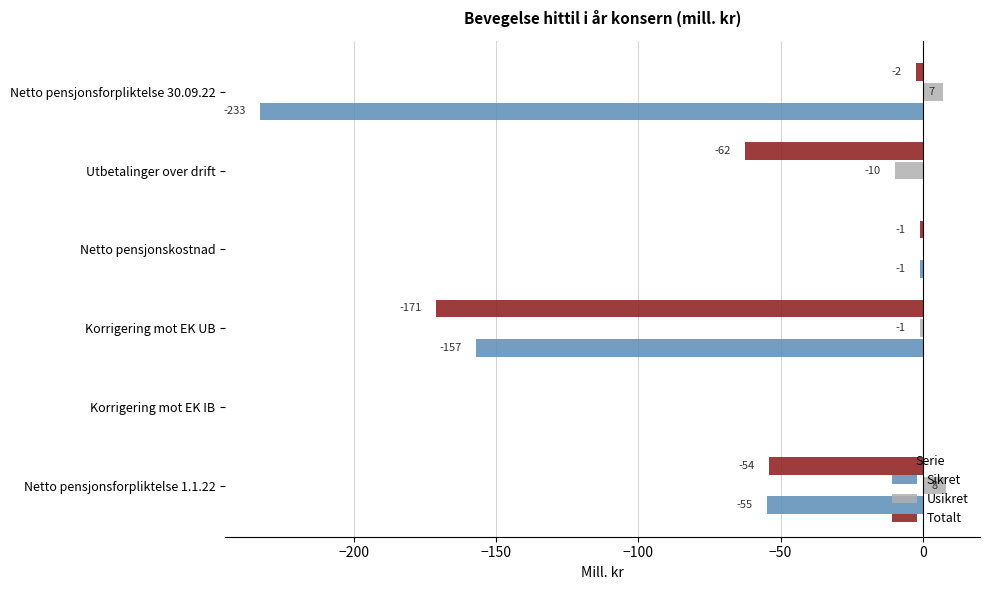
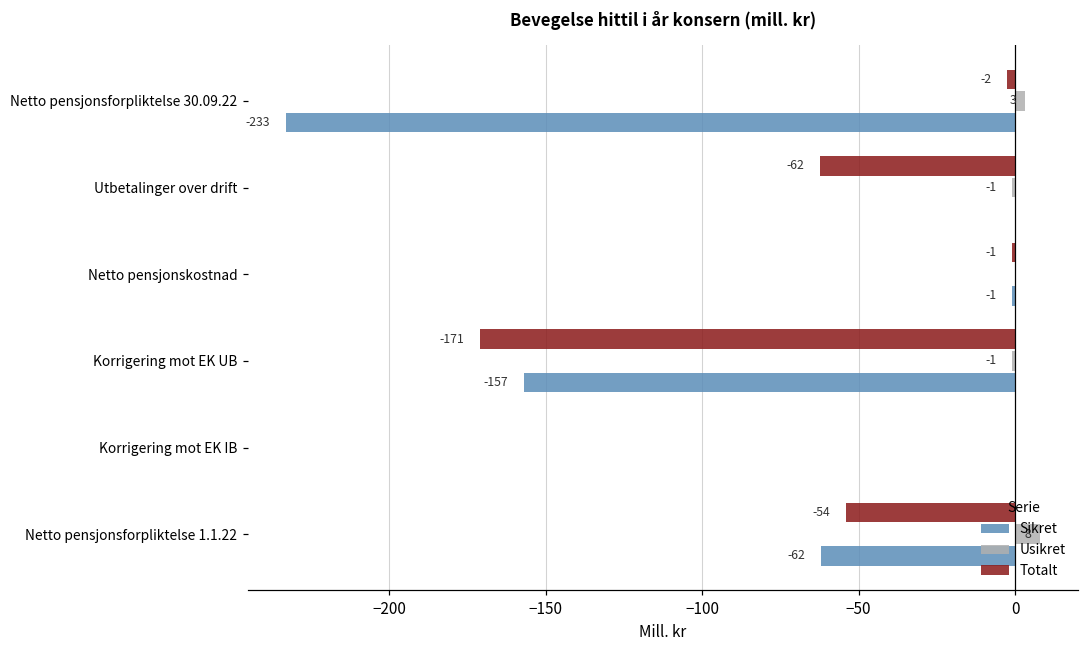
Usikret, Netto pensjonsforpliktelse 30.09.22: 7 -> 3
Usikret, Utbetalinger over drift: -10 -> -1
Sikret, Netto pensjonsforpliktelse 1.1.22: -55 -> -62
